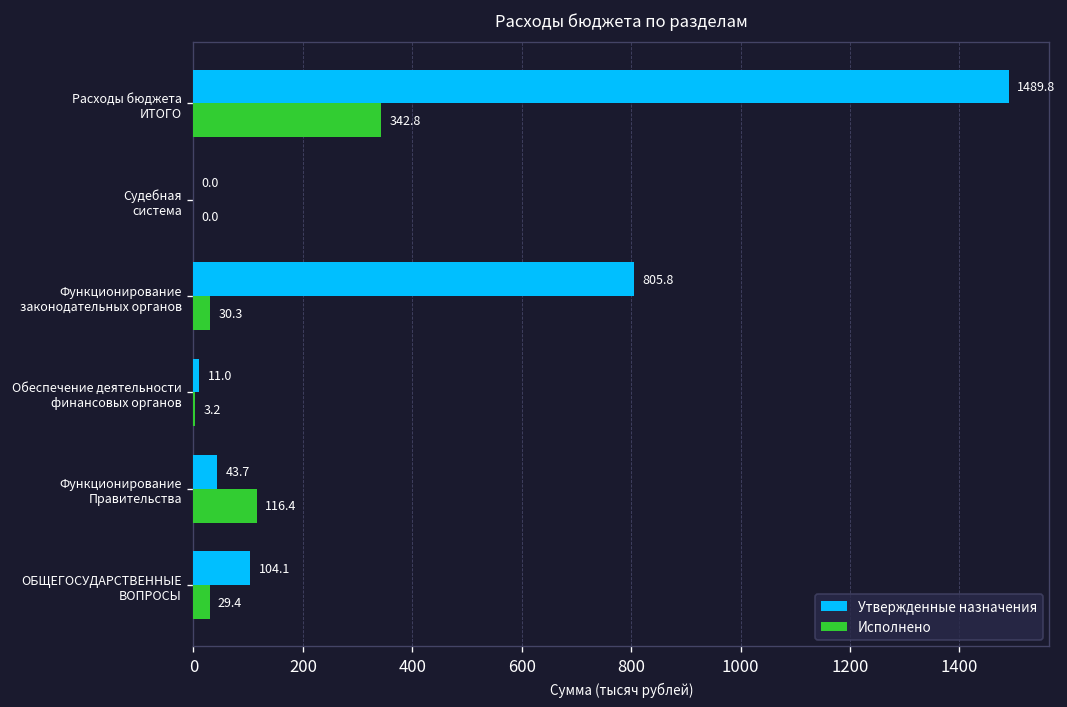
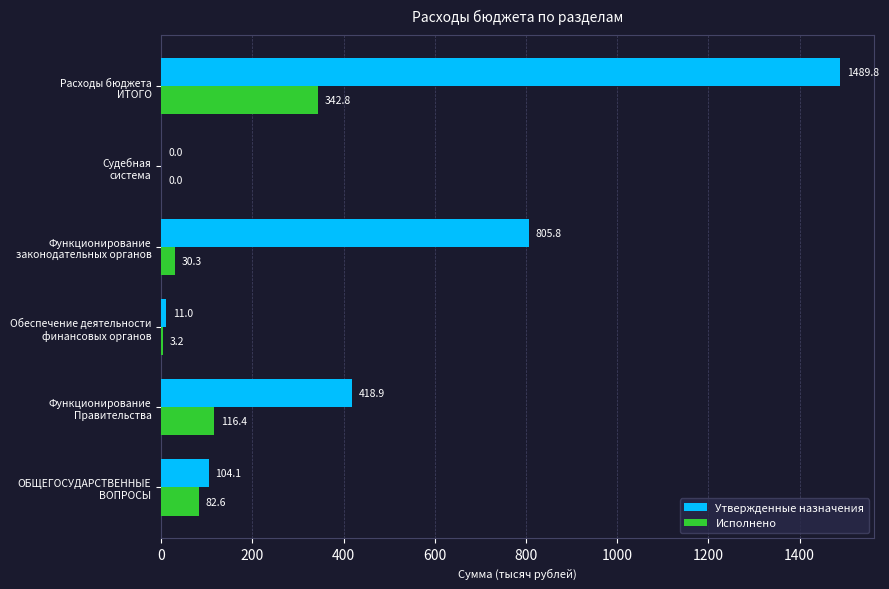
Утвержденные назначения, Функционирование Правительства: 43.7 -> 418.9
Исполнено, ОБЩЕГОСУДАРСТВЕННЫЕ ВОПРОСЫ: 29.4 -> 82.6
